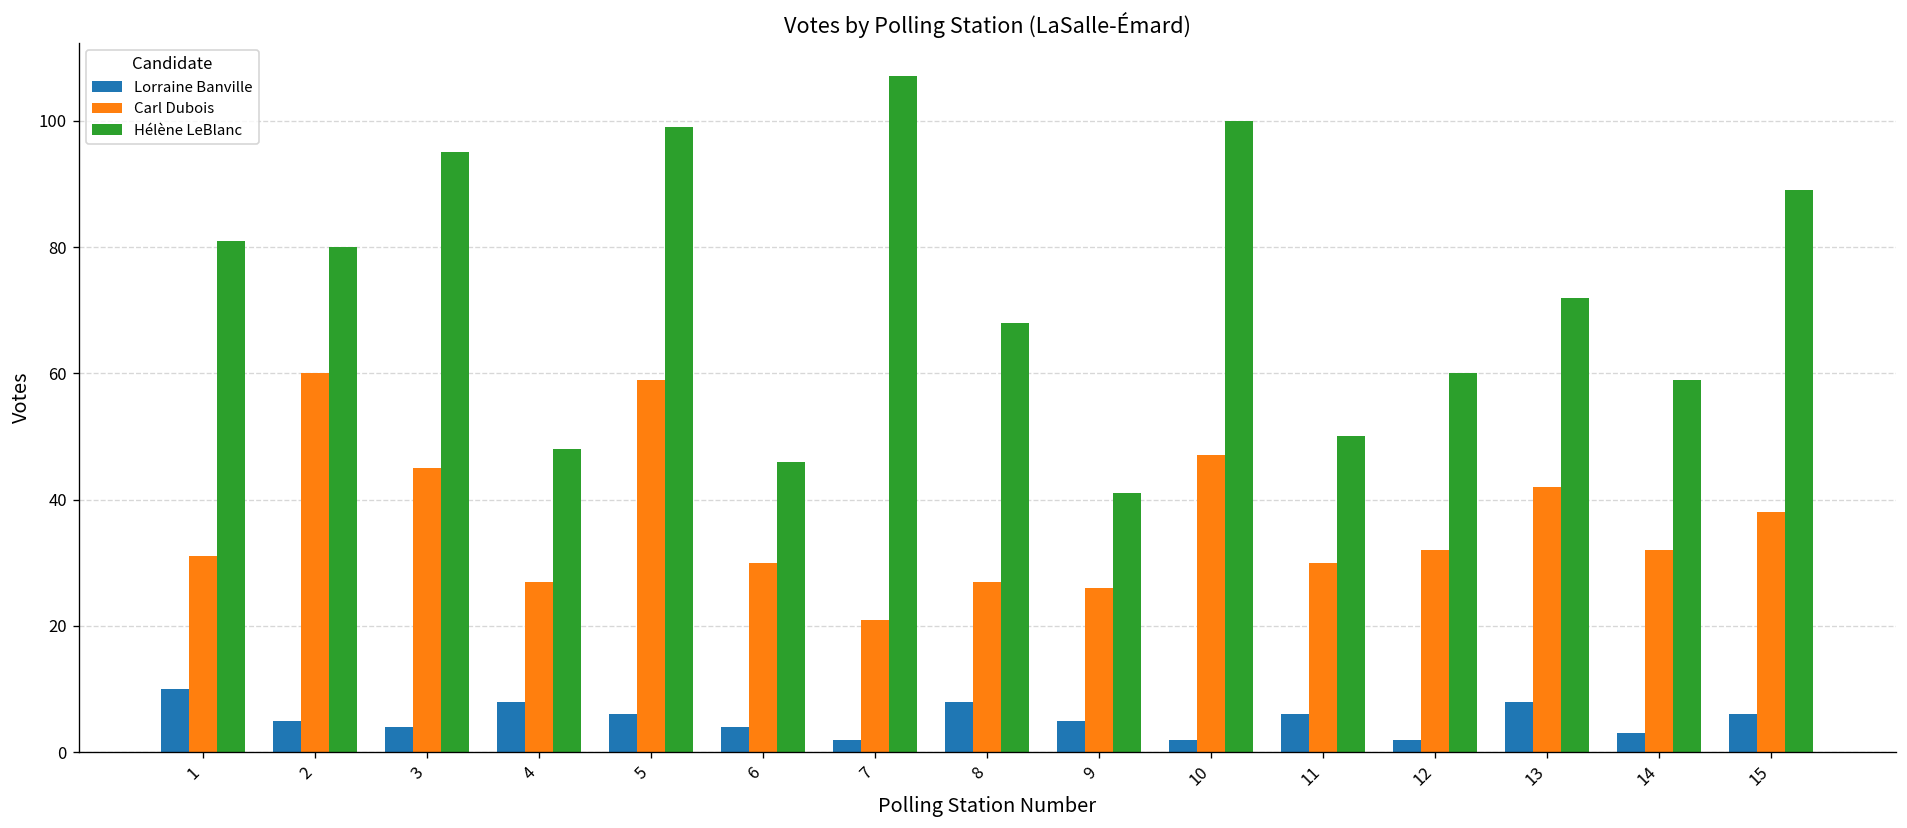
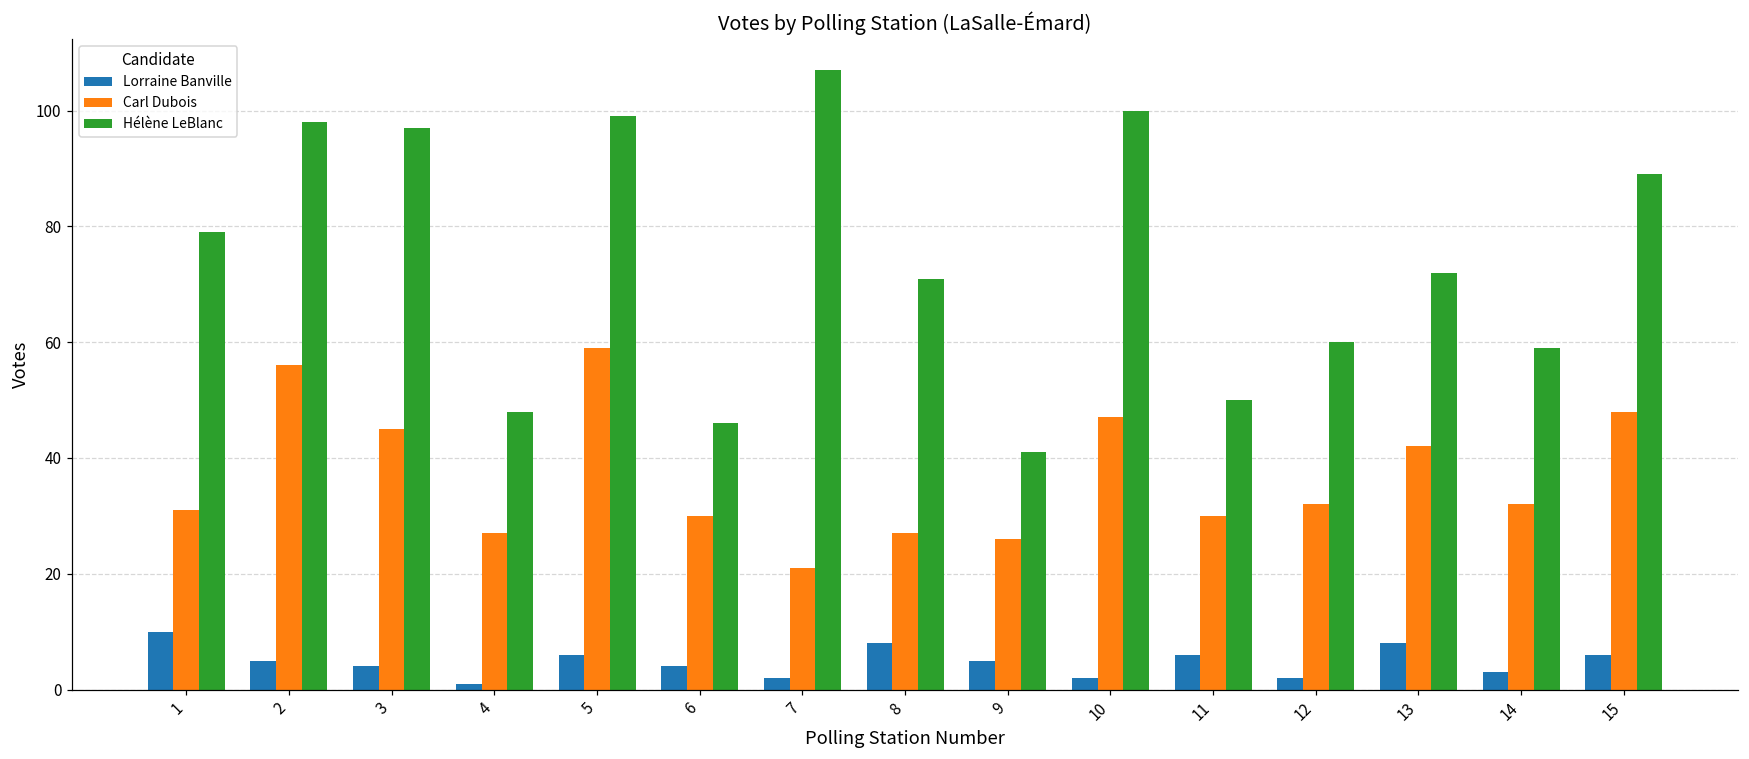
Hélène LeBlanc, 1: 81 -> 79
Carl Dubois, 2: 60 -> 56
Hélène LeBlanc, 2: 80 -> 98
Hélène LeBlanc, 3: 95 -> 97
Lorraine Banville, 4: 8 -> 1
Hélène LeBlanc, 8: 68 -> 71
Carl Dubois, 15: 38 -> 48
